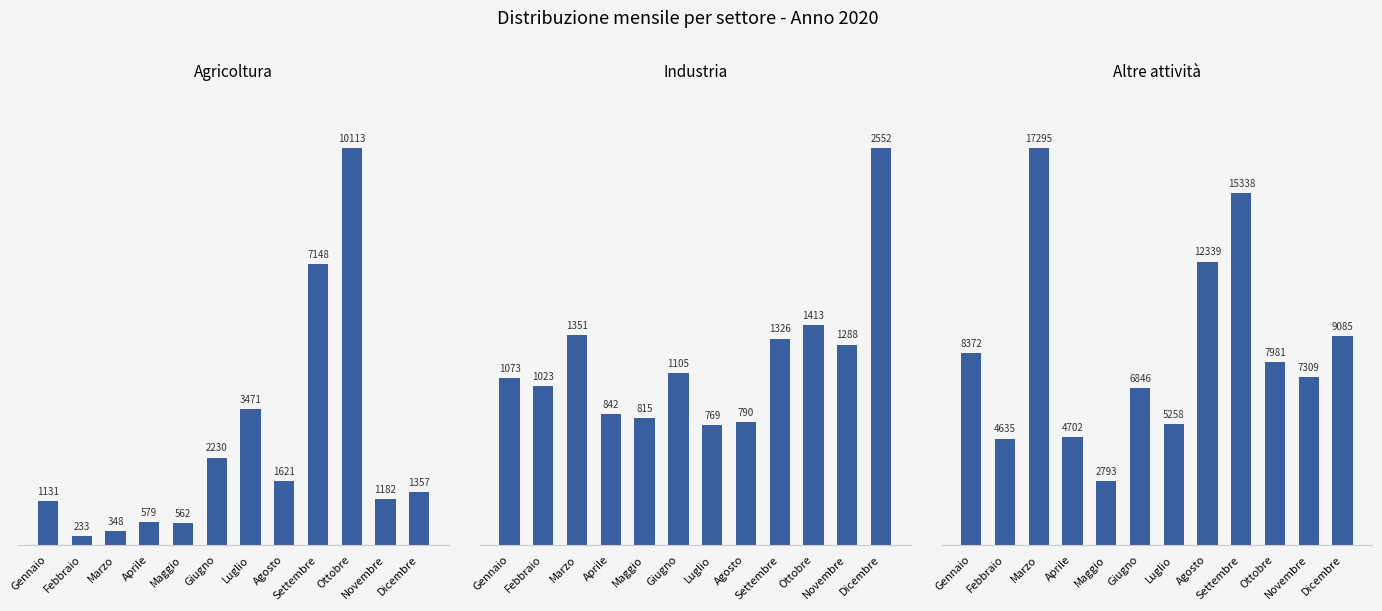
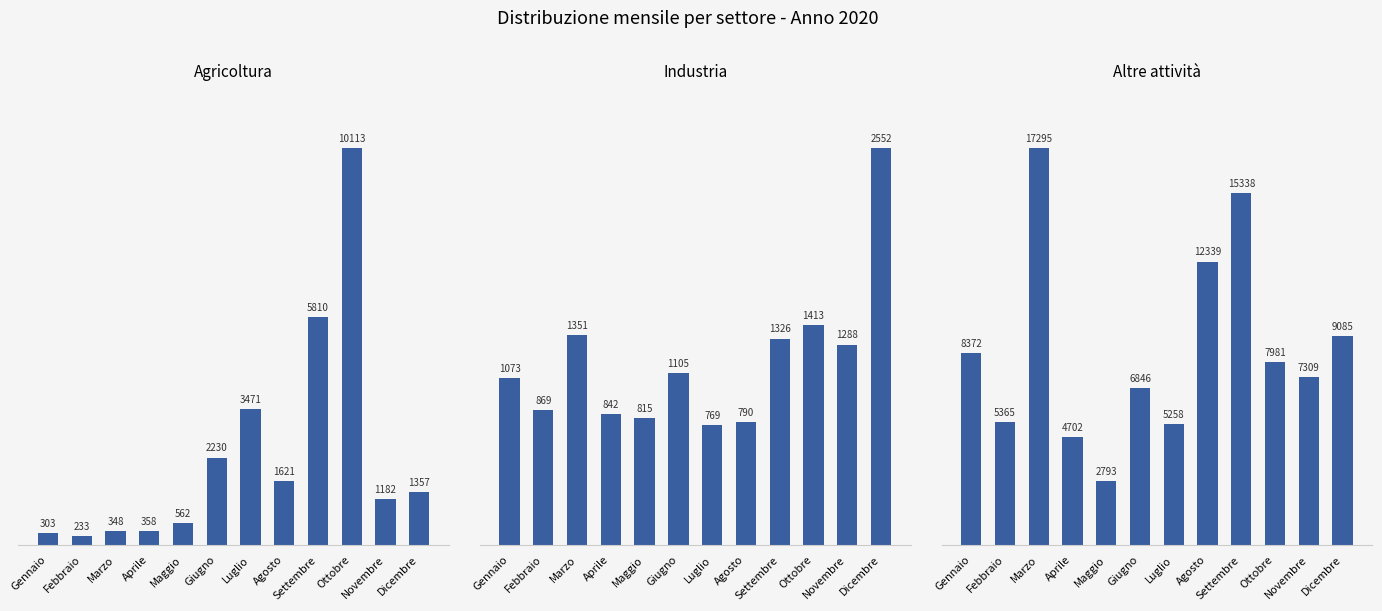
Agricoltura, Gennaio: 1131 -> 303
Agricoltura, Aprile: 579 -> 358
Agricoltura, Settembre: 7148 -> 5810
Industria, Febbraio: 1023 -> 869
Altre attività, Febbraio: 4635 -> 5365
